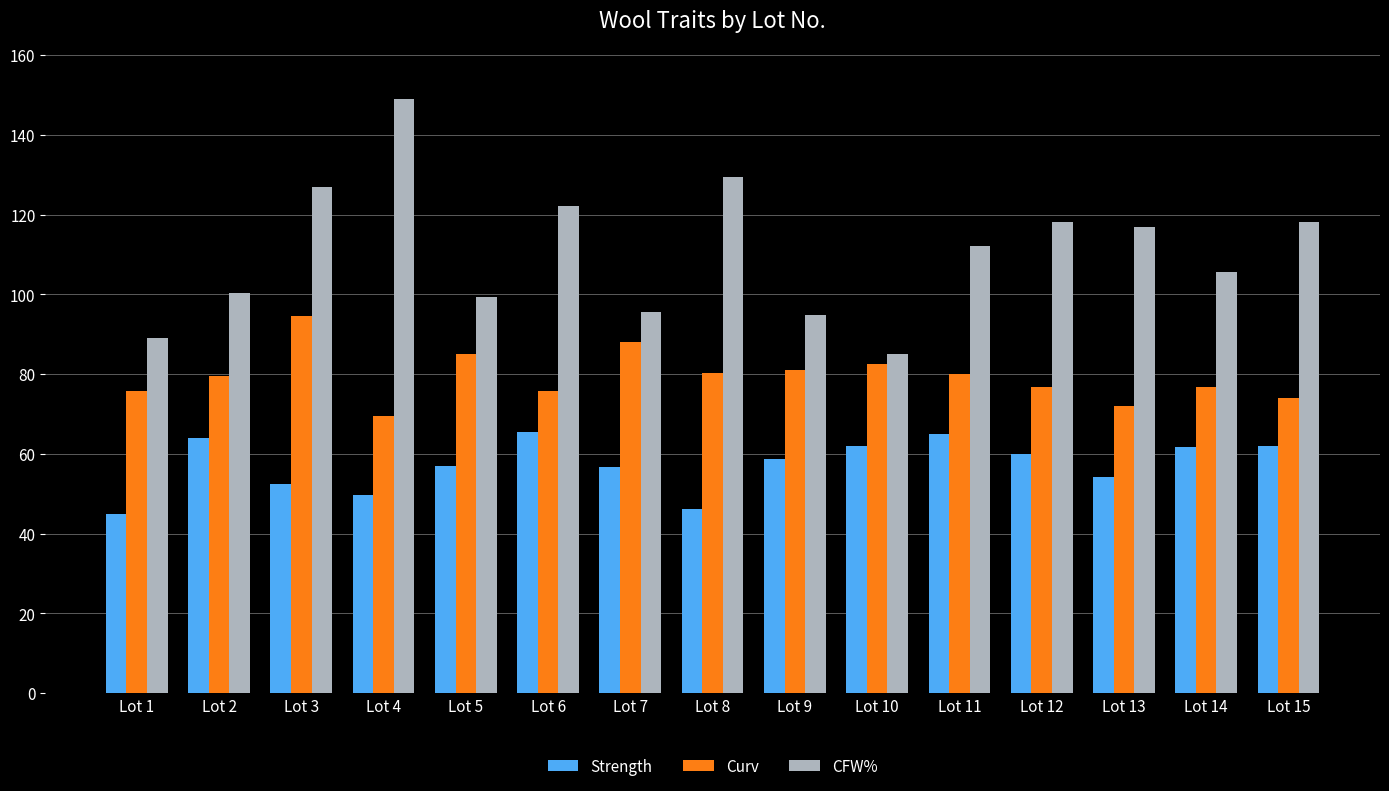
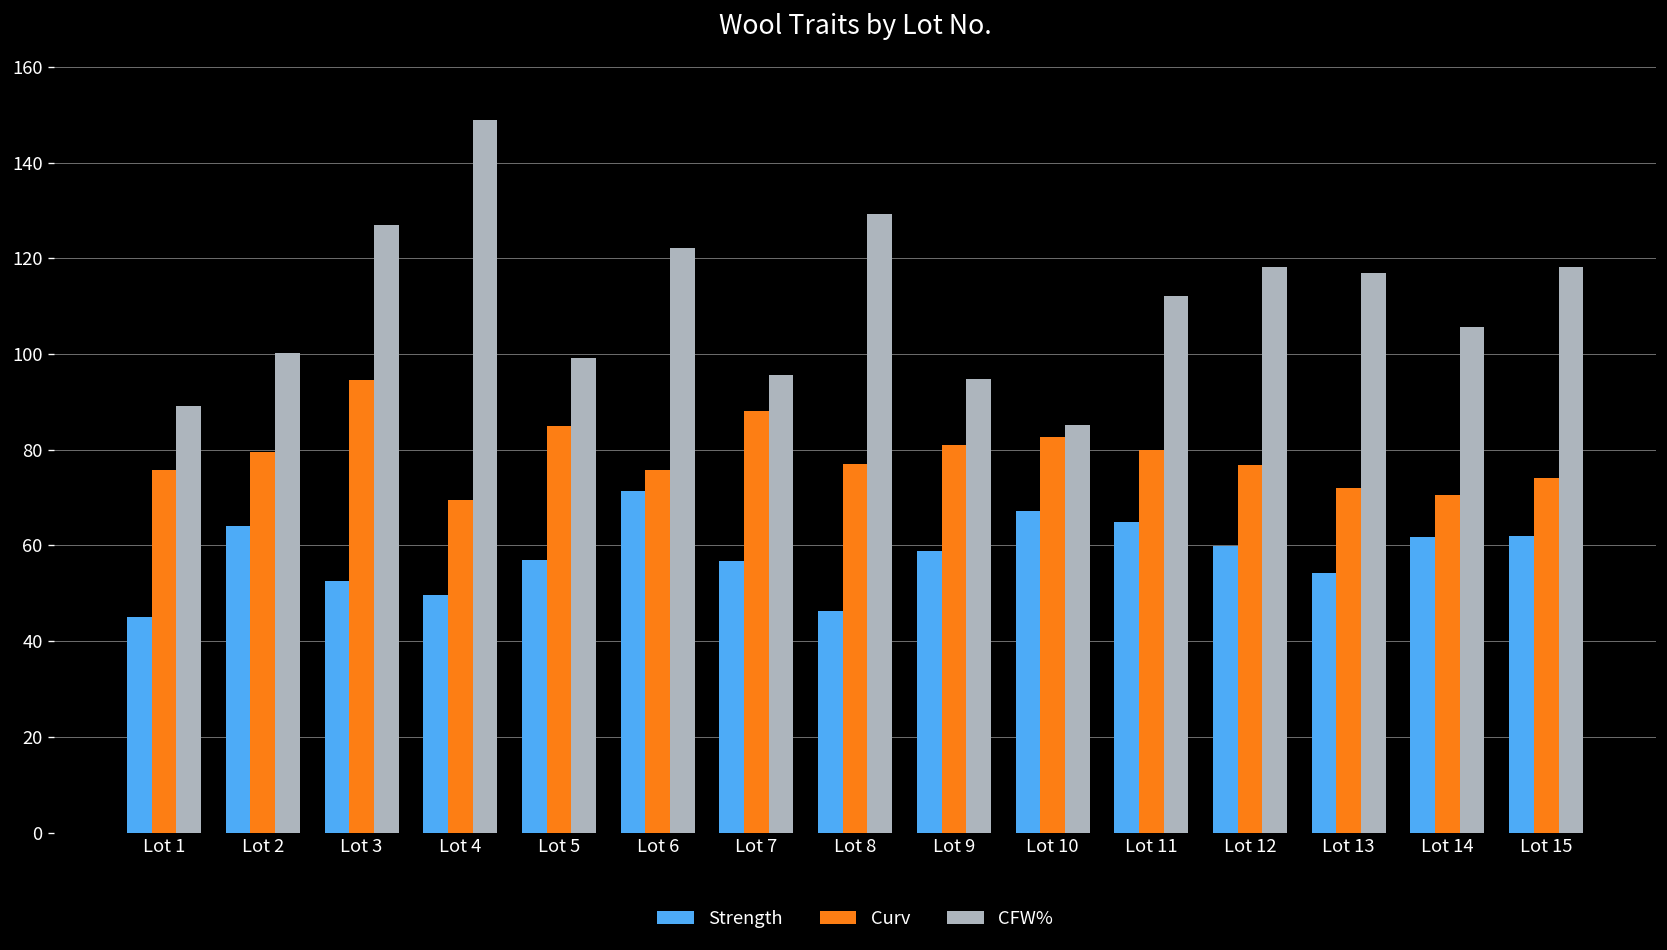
Strength, Lot 6: 65 -> 71
Curv, Lot 8: 80 -> 77
Strength, Lot 10: 62 -> 67
Curv, Lot 14: 77 -> 71
